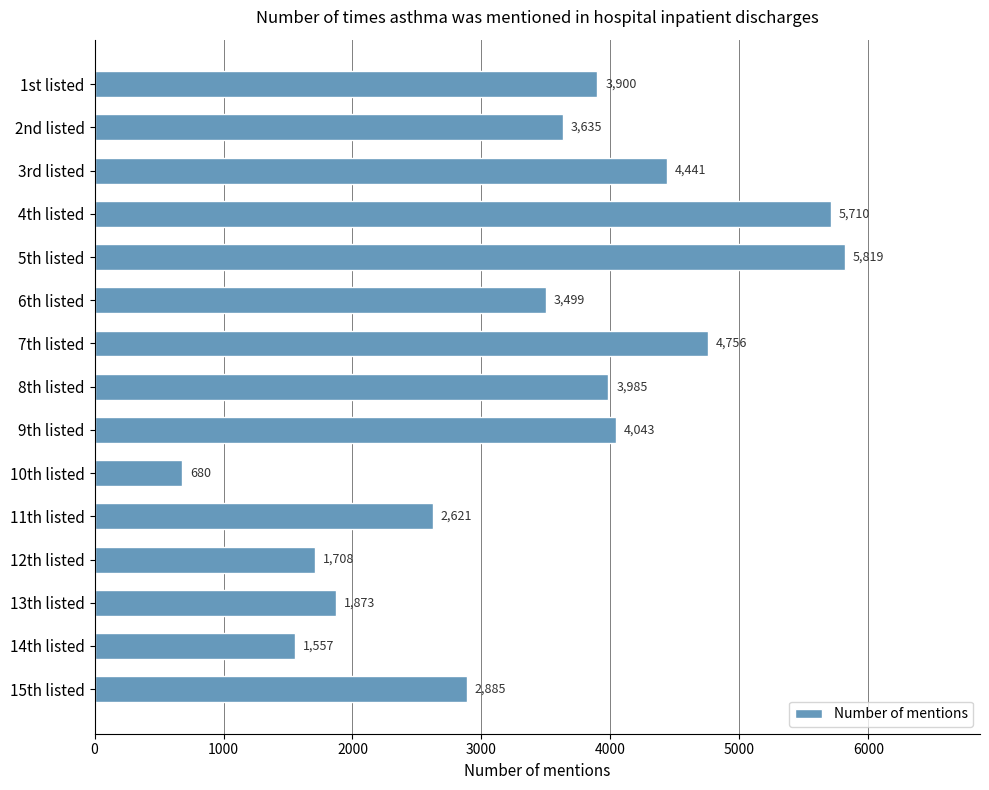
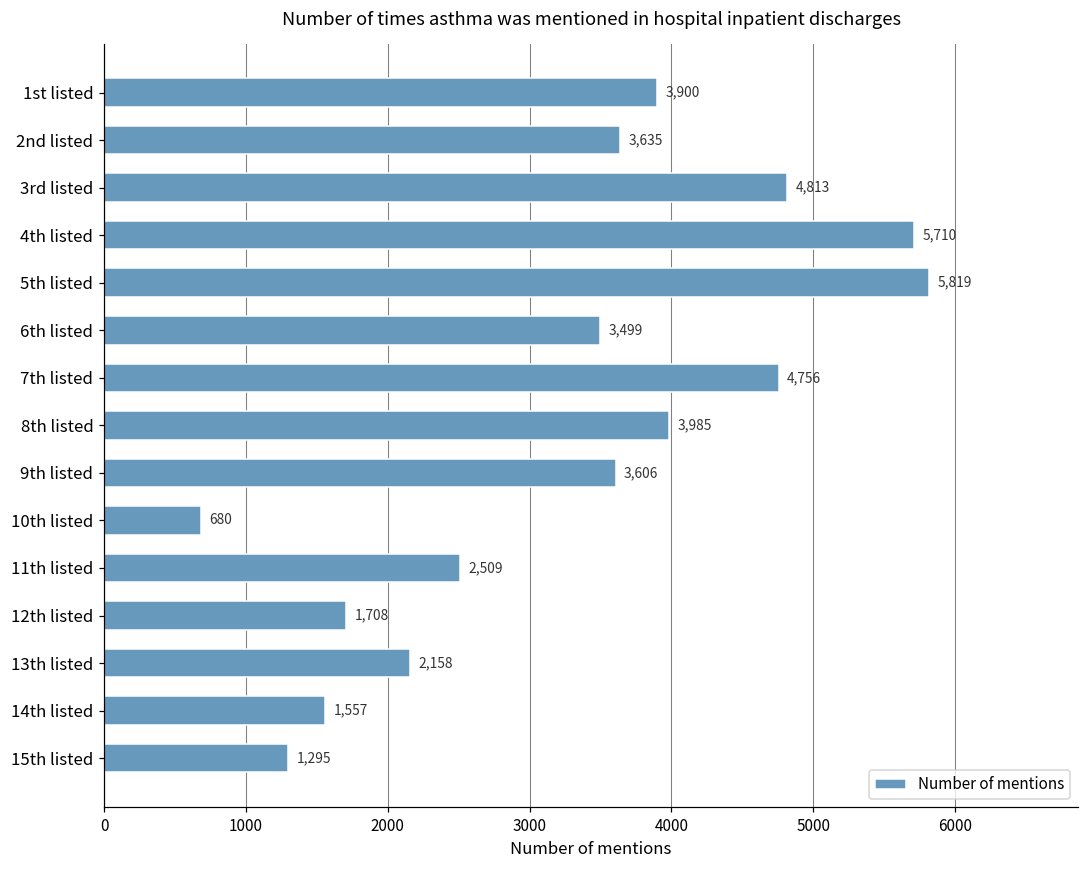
3rd listed: 4,441 -> 4,813
9th listed: 4,043 -> 3,606
11th listed: 2,621 -> 2,509
13th listed: 1,873 -> 2,158
15th listed: 2,885 -> 1,295
